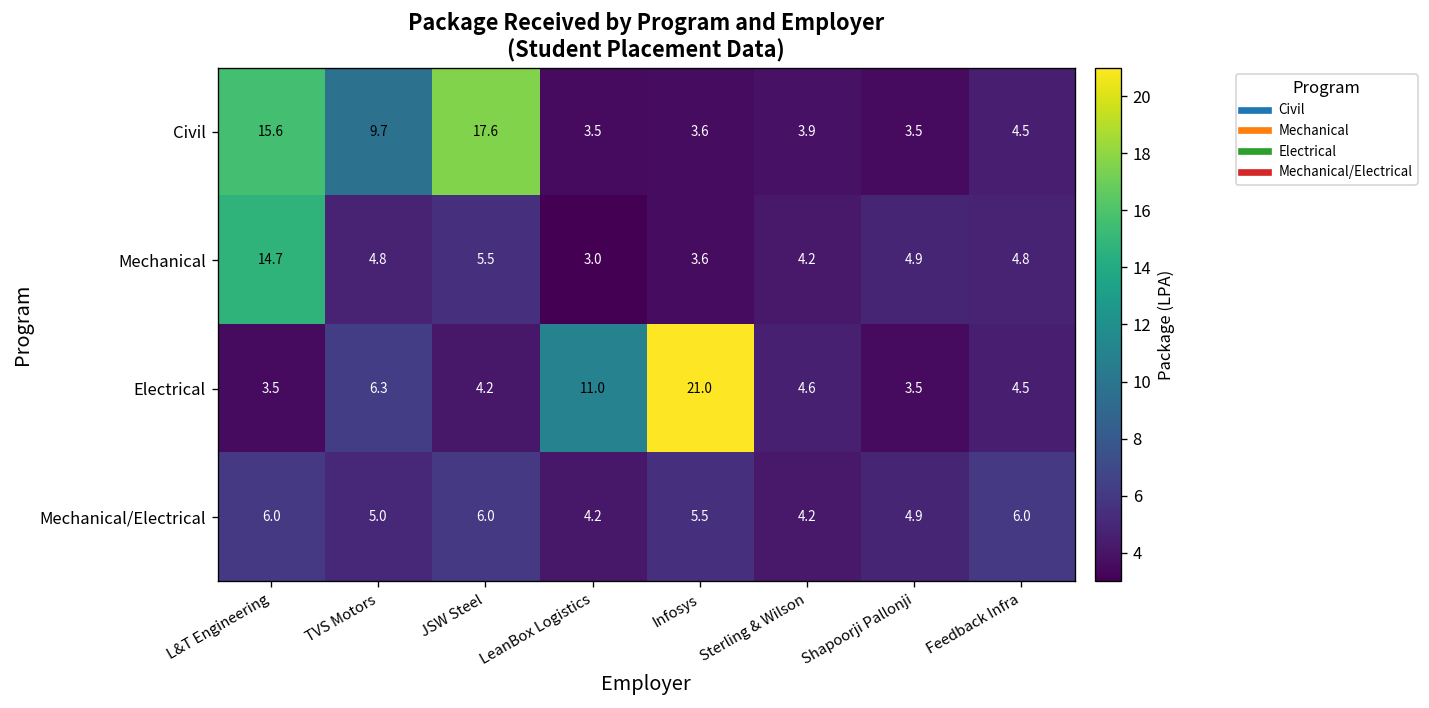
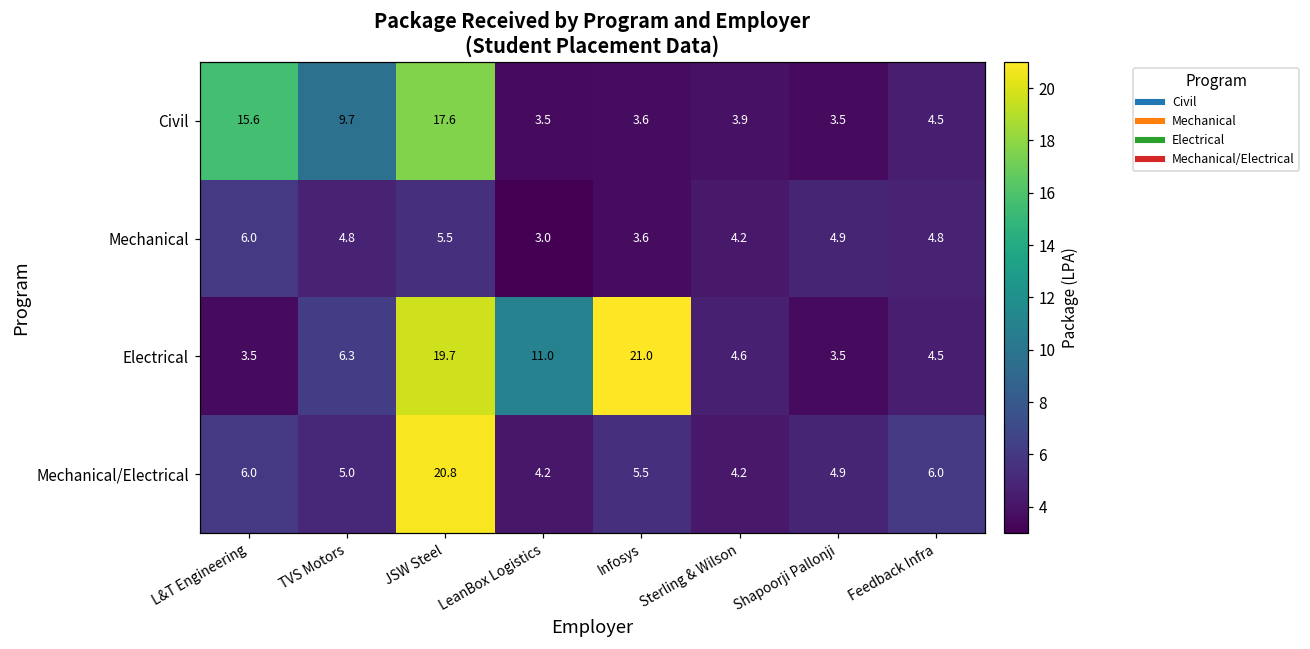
Mechanical, L&T Engineering: 14.7 -> 6.0
Electrical, JSW Steel: 4.2 -> 19.7
Mechanical/Electrical, JSW Steel: 6.0 -> 20.8
